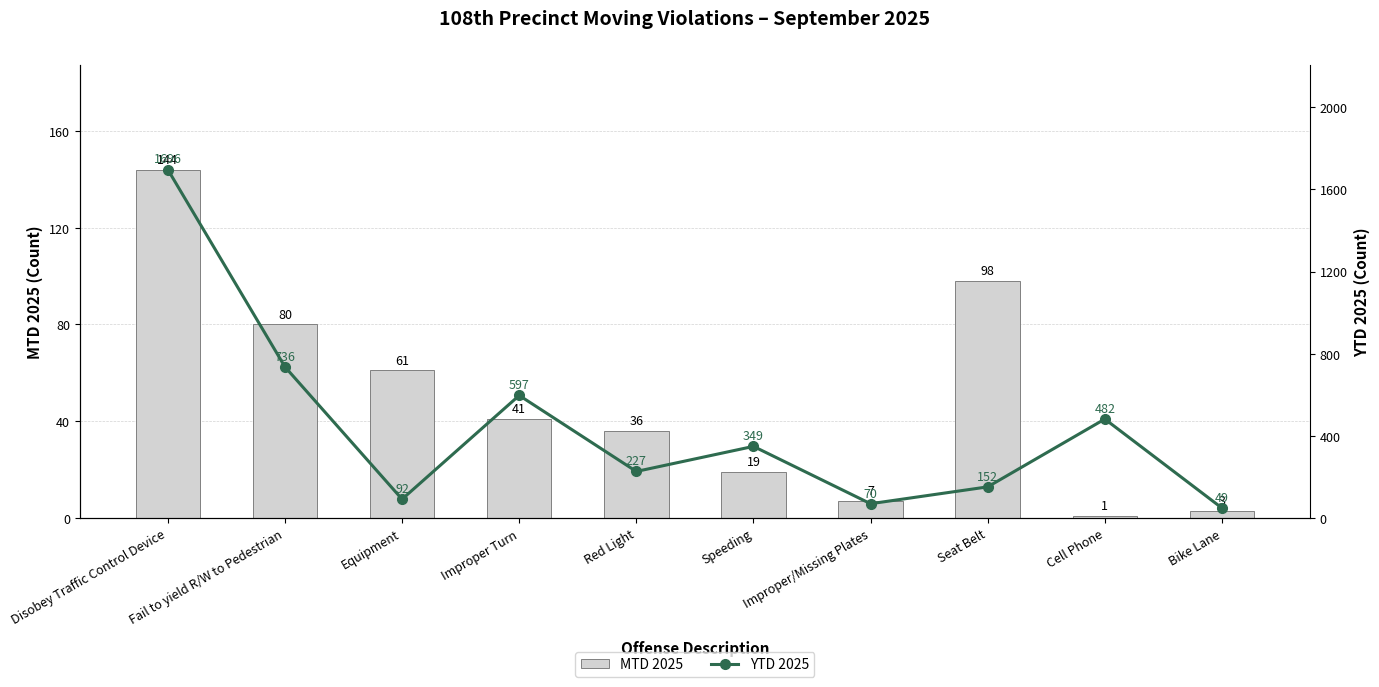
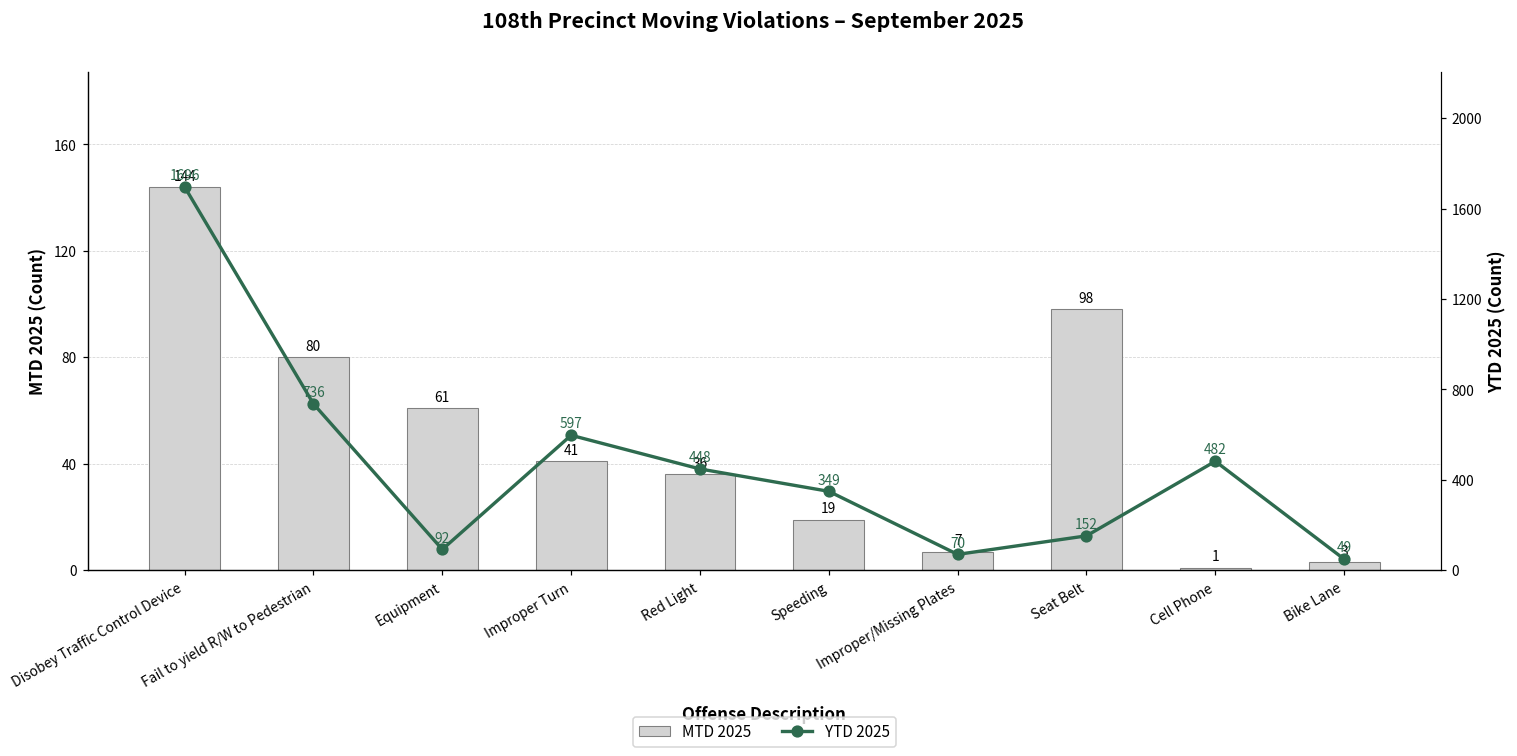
YTD 2025, Red Light: 227 -> 448
